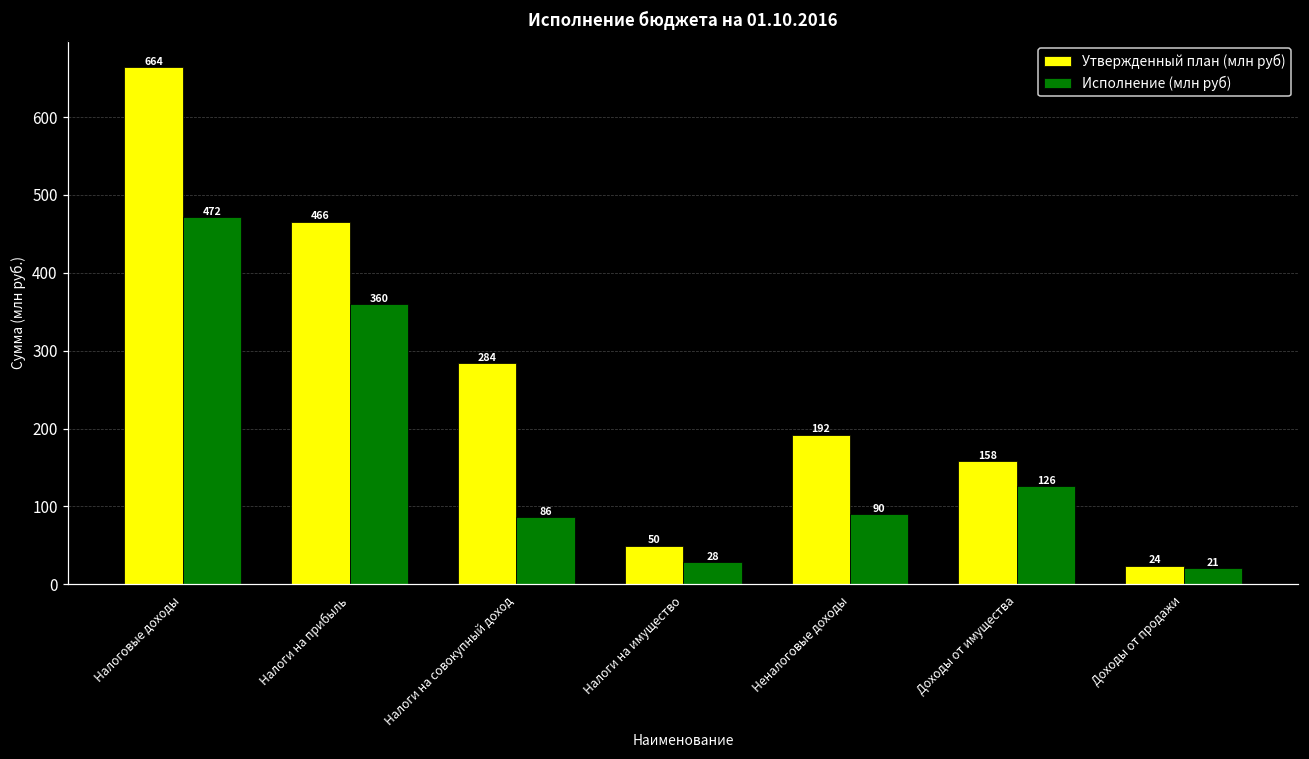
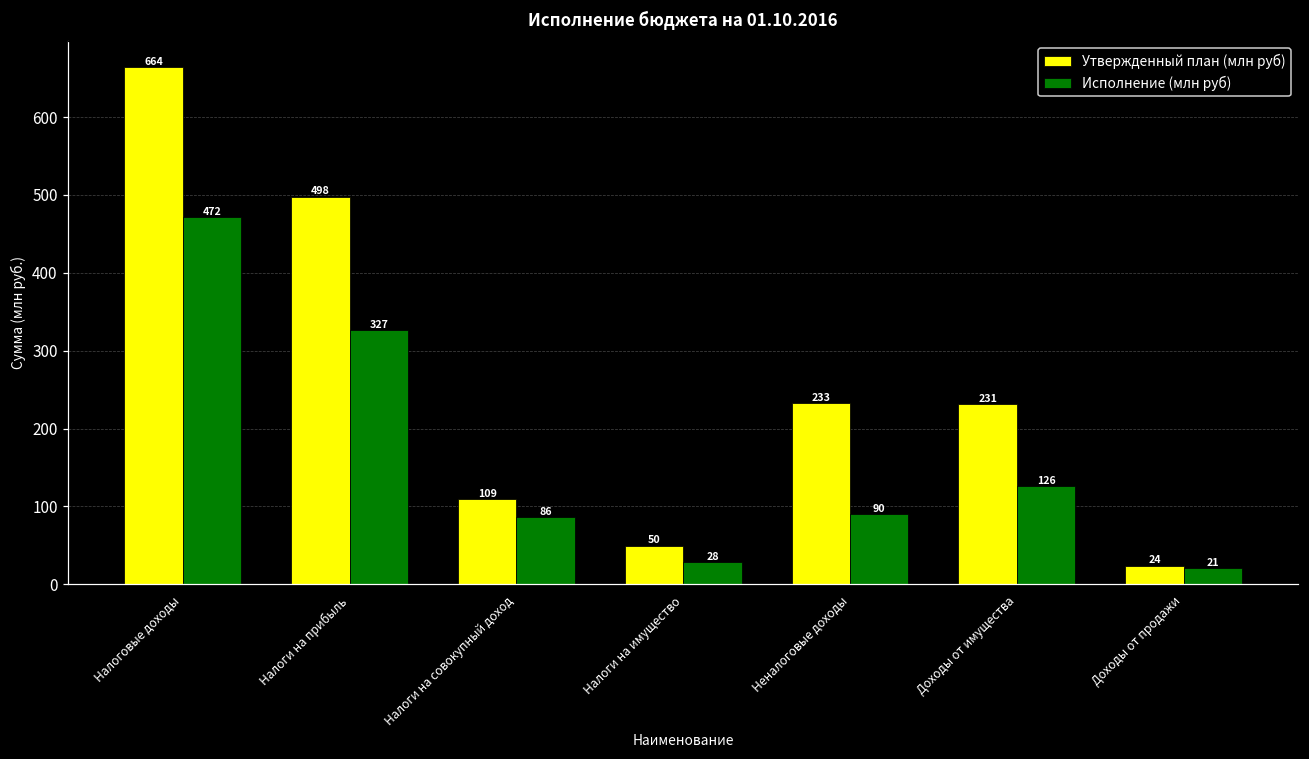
Утвержденный план (млн руб), Налоги на прибыль: 466 -> 498
Исполнение (млн руб), Налоги на прибыль: 360 -> 327
Утвержденный план (млн руб), Налоги на совокупный доход: 284 -> 109
Утвержденный план (млн руб), Неналоговые доходы: 192 -> 233
Утвержденный план (млн руб), Доходы от имущества: 158 -> 231
